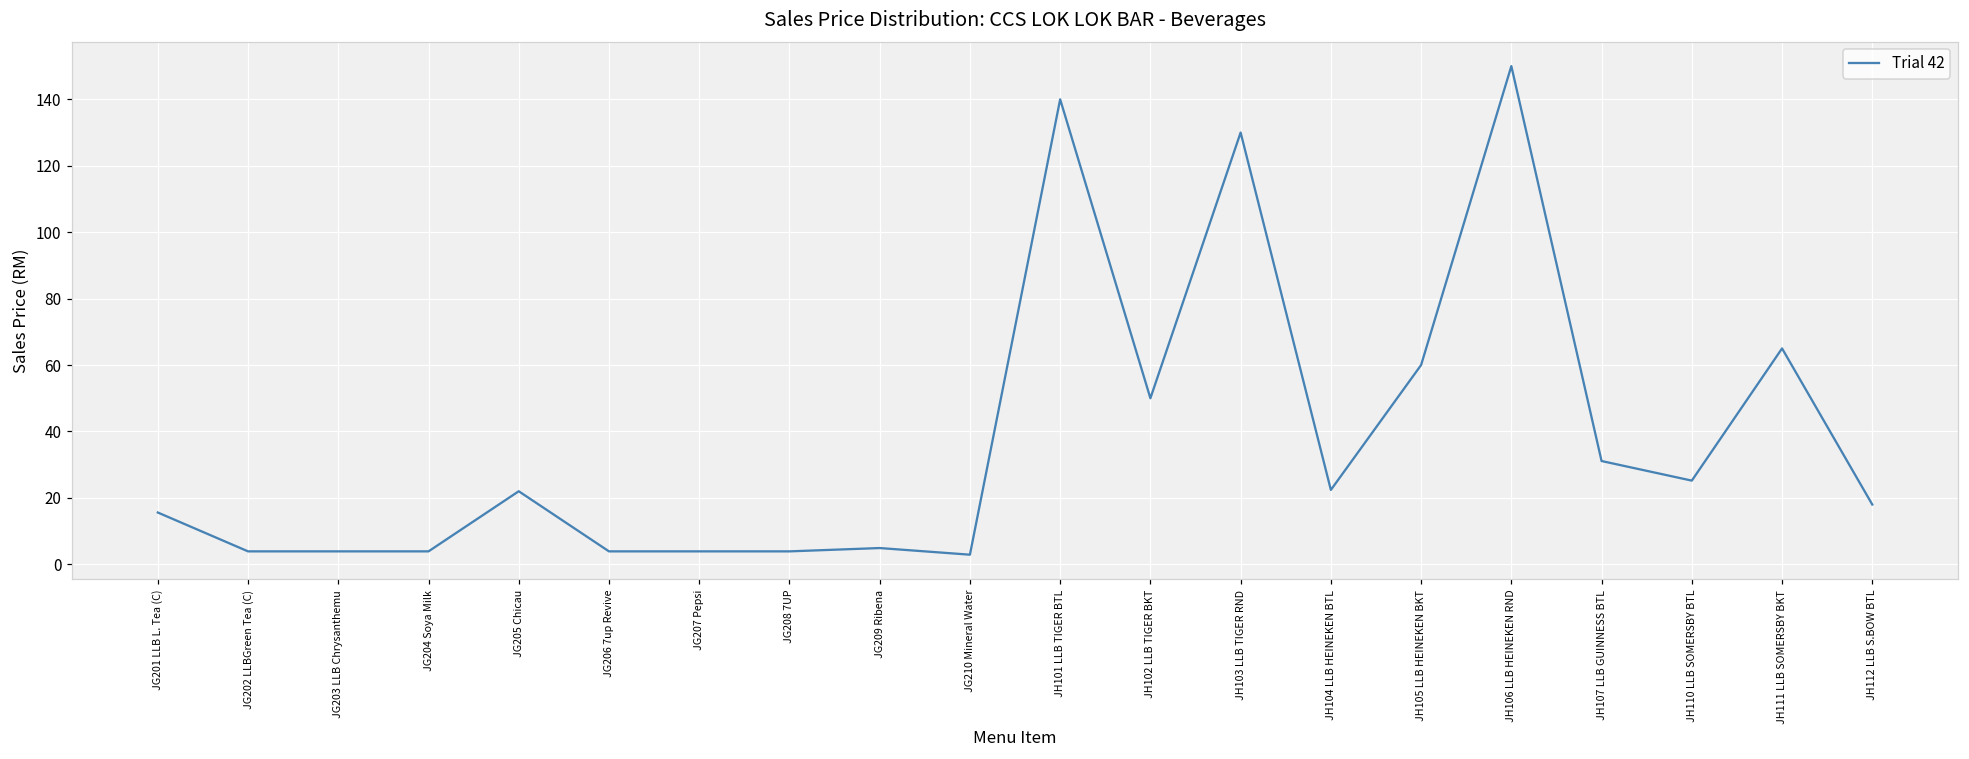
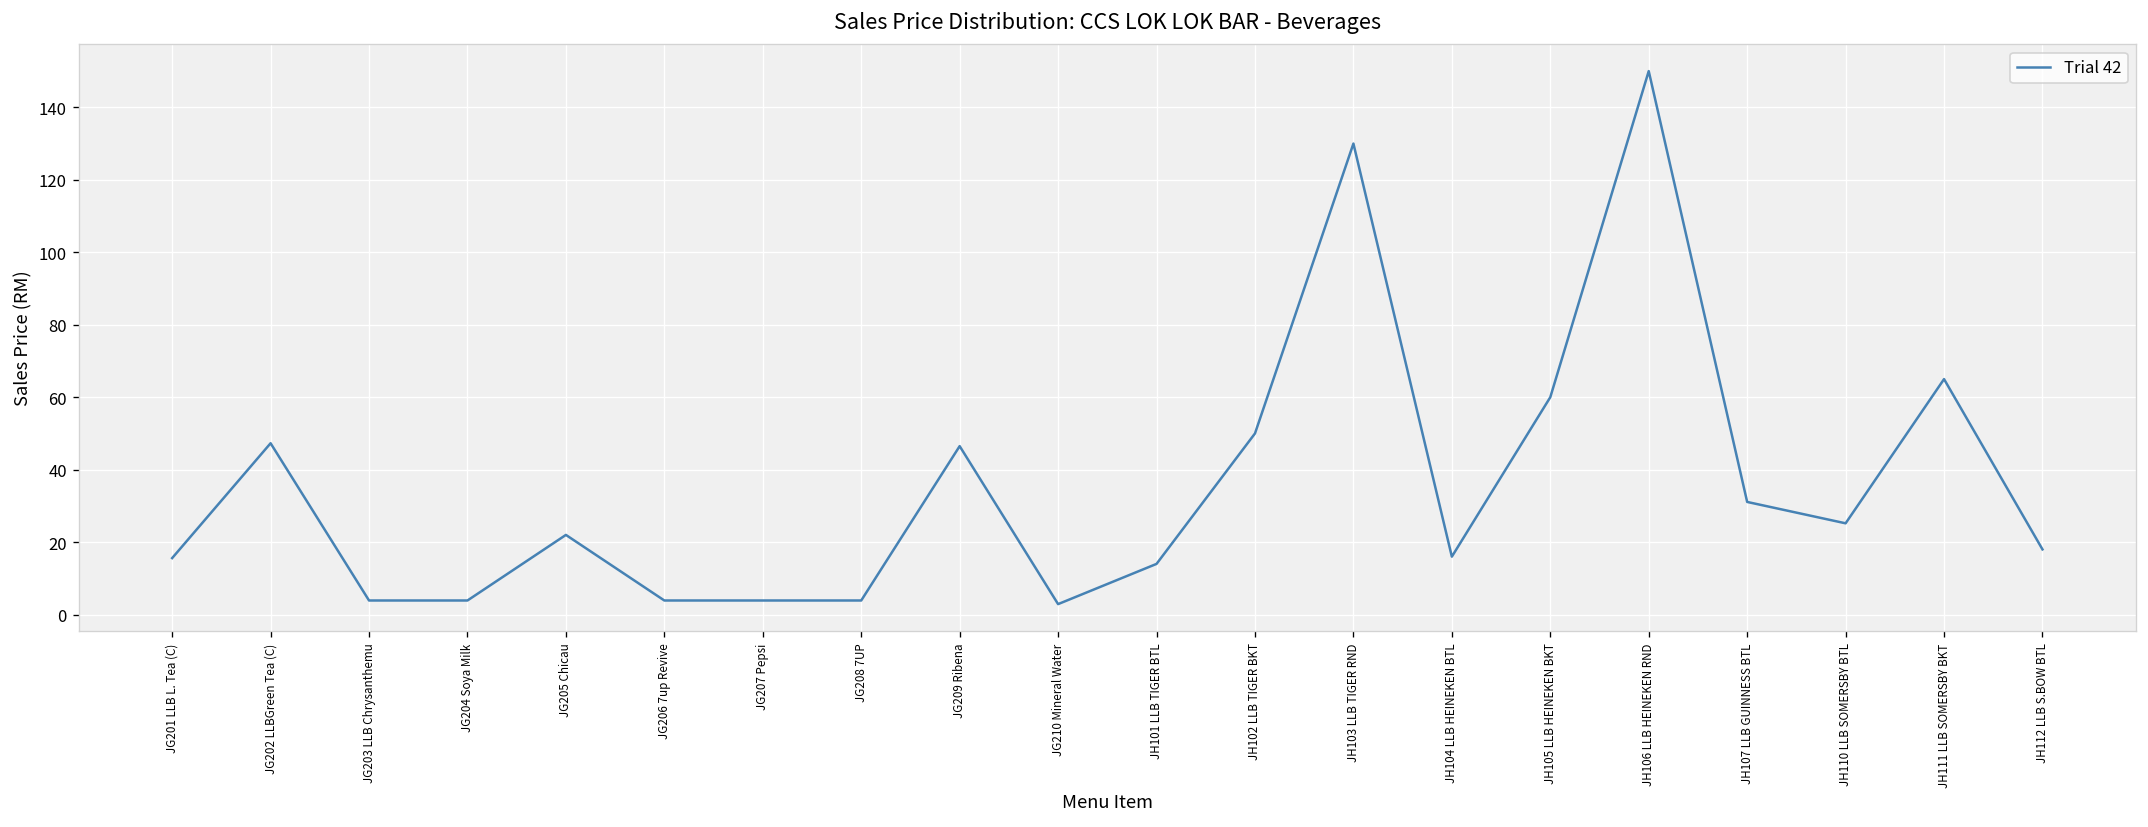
JG202 LLBGreen Tea (C): 4 -> 47
JG209 Ribena: 5 -> 47
JH101 LLB TIGER BTL: 140 -> 14
JH104 LLB HEINEKEN BTL: 22 -> 16
